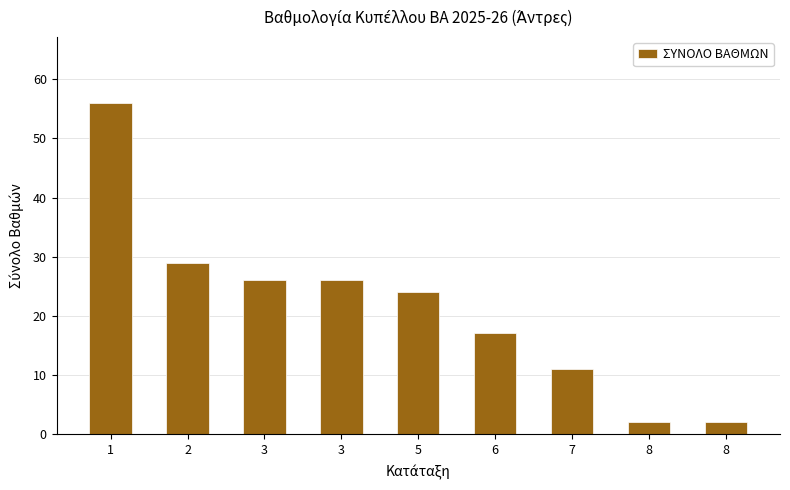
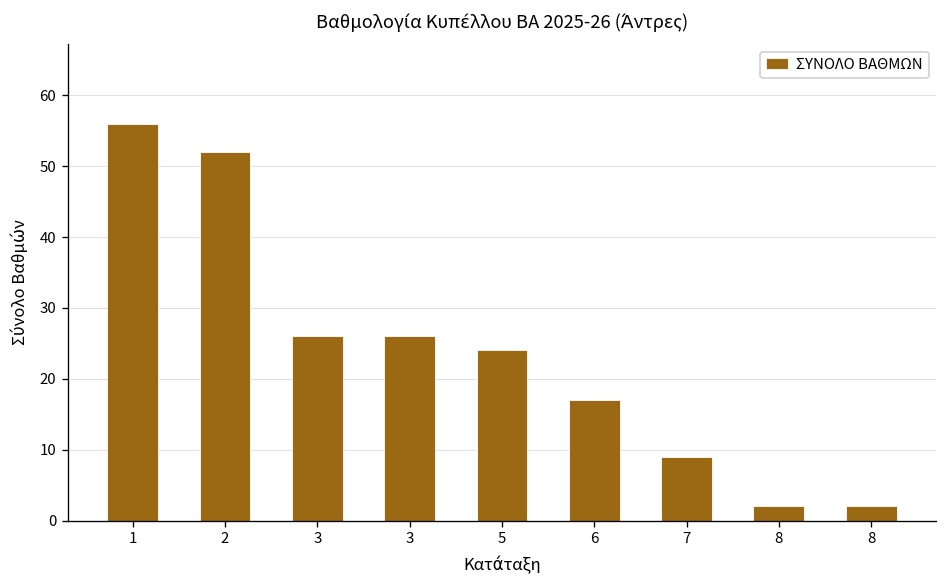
2: 29 -> 52
7: 11 -> 9
